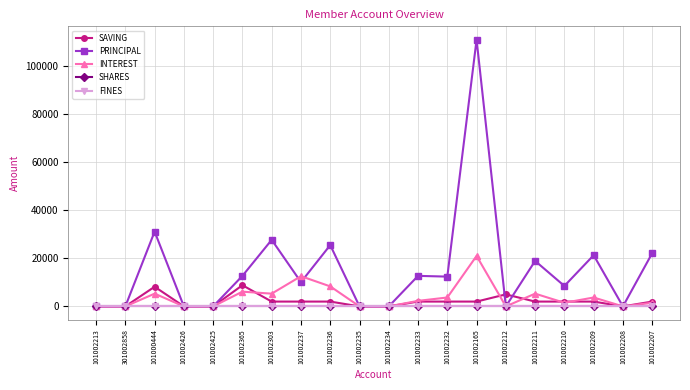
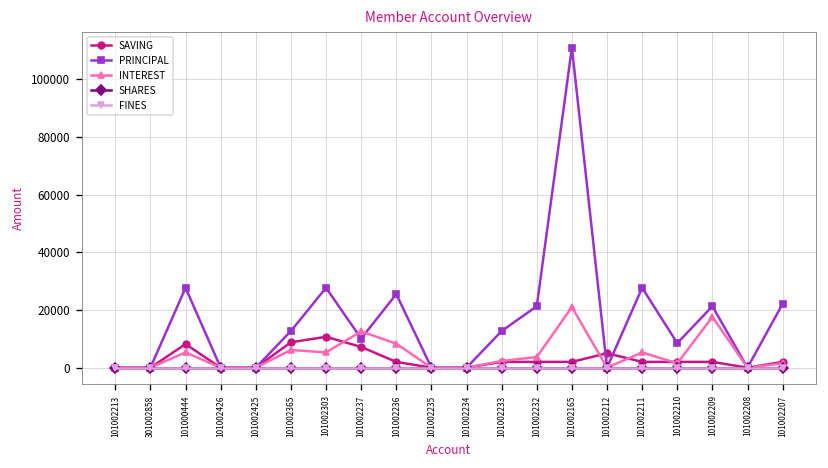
PRINCIPAL, 101000444: 31000 -> 28000
SAVING, 101002303: 2000 -> 11000
SAVING, 101002237: 2000 -> 7000
PRINCIPAL, 101002232: 12000 -> 21000
PRINCIPAL, 101002211: 19000 -> 28000
INTEREST, 101002209: 4000 -> 18000
